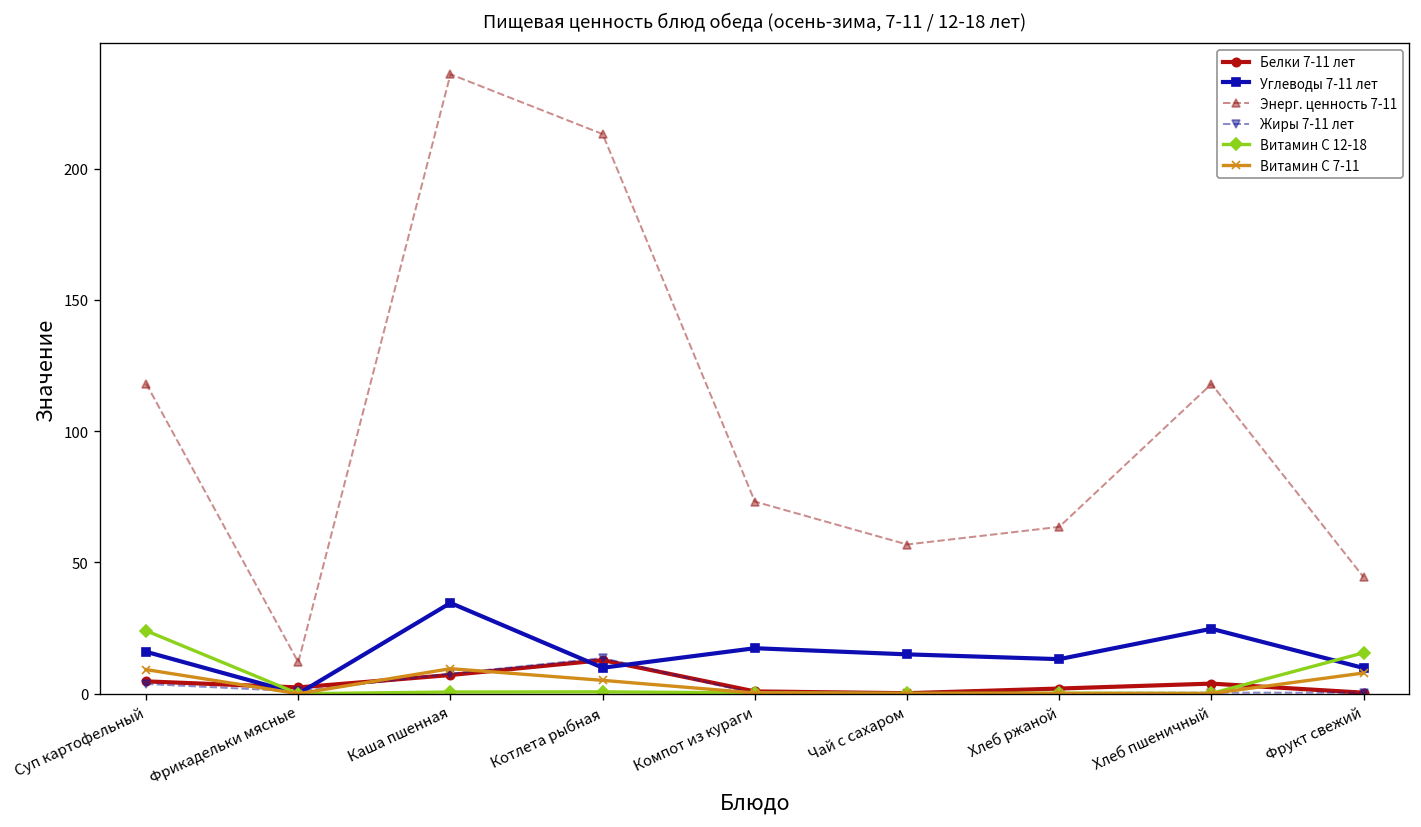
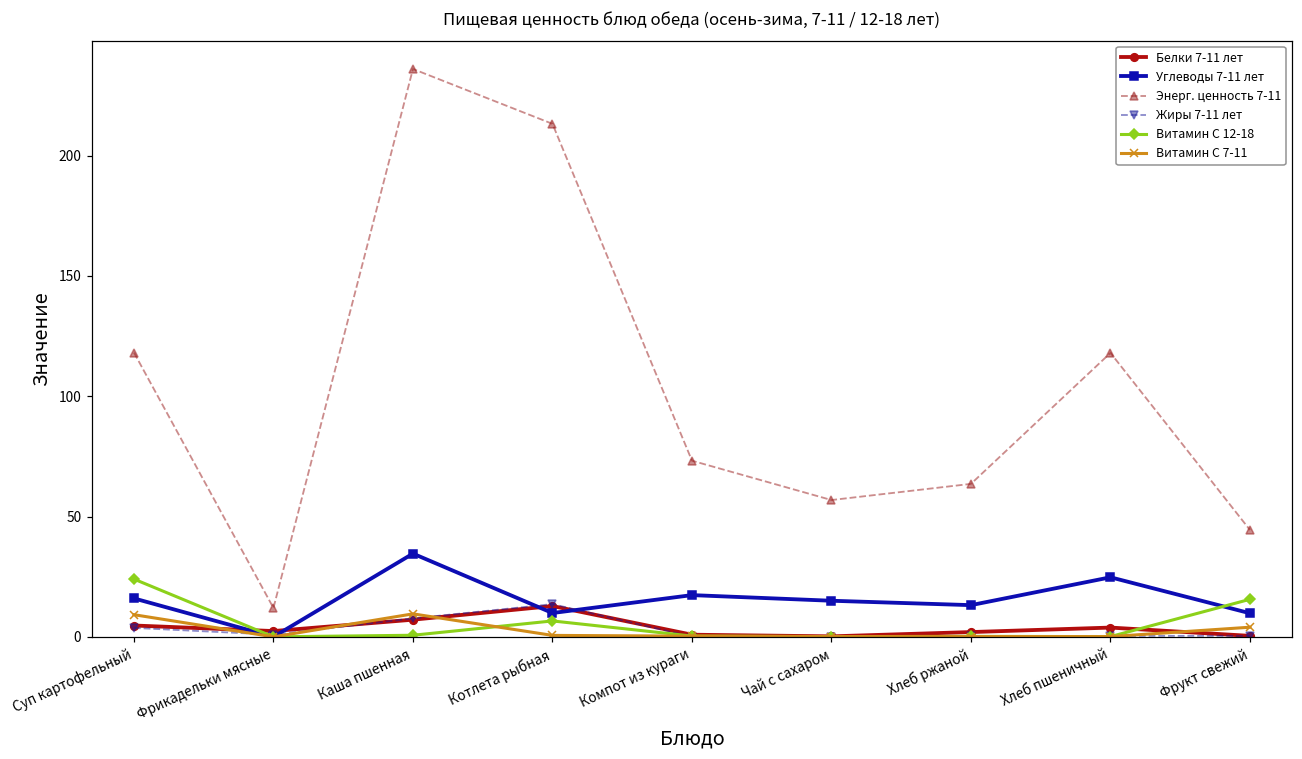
Витамин С 12-18, Котлета рыбная: 1 -> 7
Витамин С 7-11, Котлета рыбная: 5 -> 1
Витамин С 7-11, Фрукт свежий: 8 -> 4
